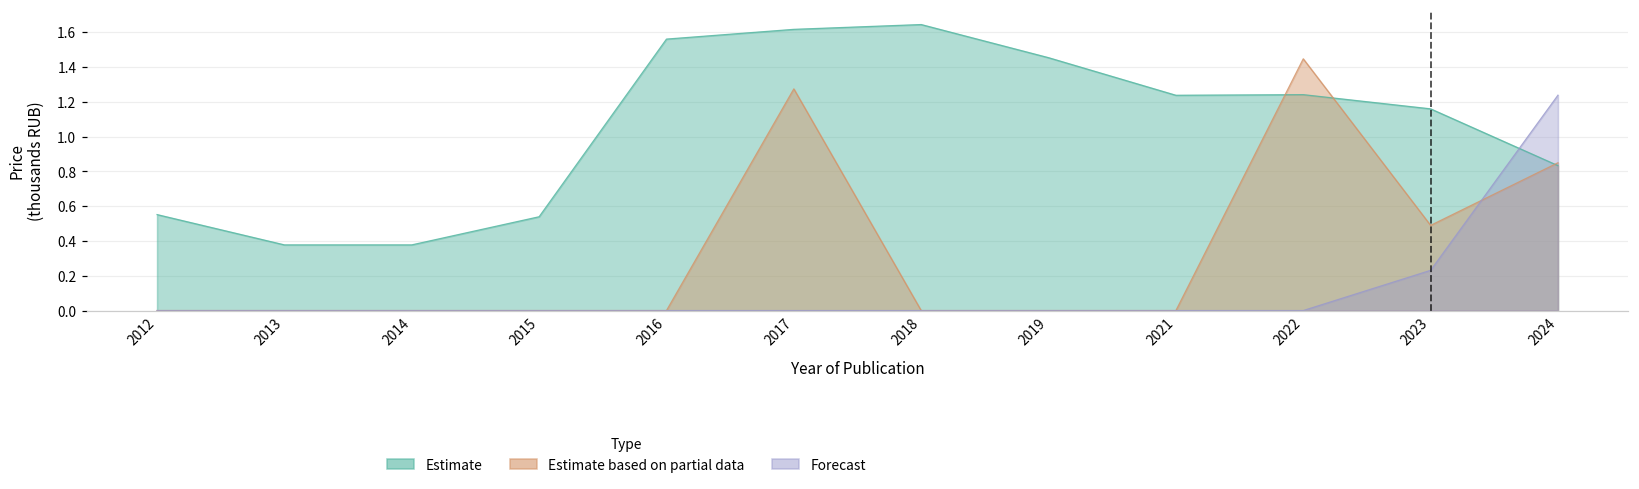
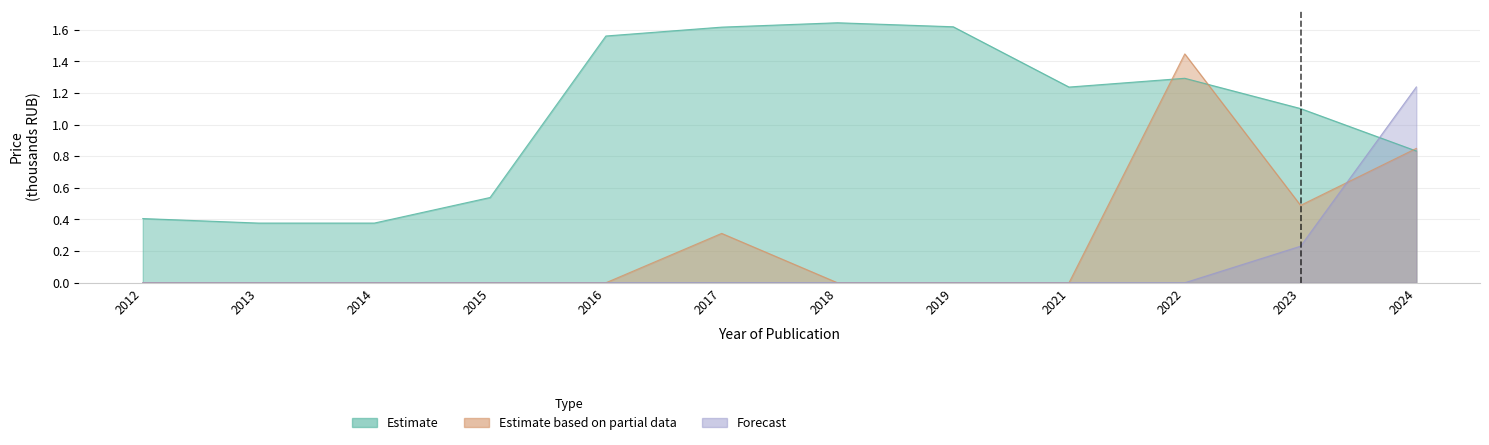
Estimate, 2012: 0.55 -> 0.41
Estimate based on partial data, 2017: 1.27 -> 0.31
Estimate, 2019: 1.45 -> 1.62
Estimate, 2022: 1.24 -> 1.29
Estimate, 2023: 1.16 -> 1.10
